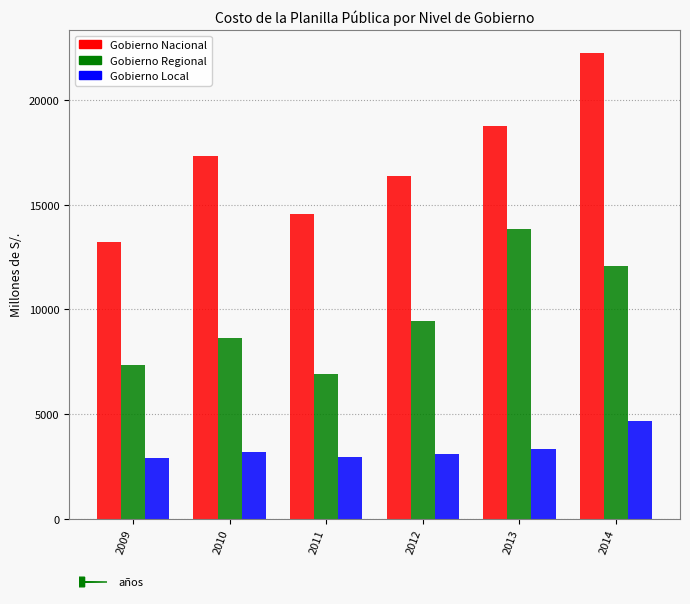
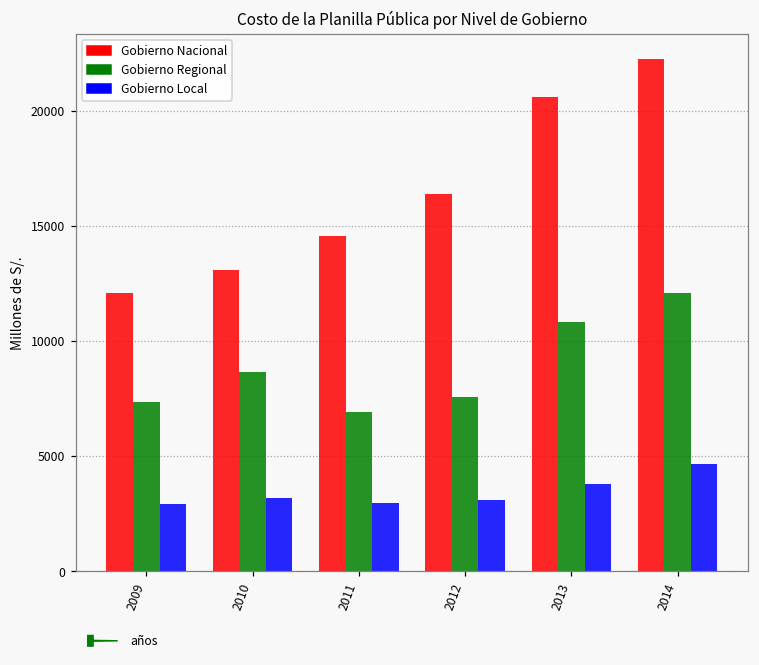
Gobierno Nacional, 2009: 13200 -> 12100
Gobierno Nacional, 2010: 17300 -> 13100
Gobierno Regional, 2012: 9400 -> 7600
Gobierno Nacional, 2013: 18800 -> 20600
Gobierno Regional, 2013: 13800 -> 10800
Gobierno Local, 2013: 3300 -> 3800
